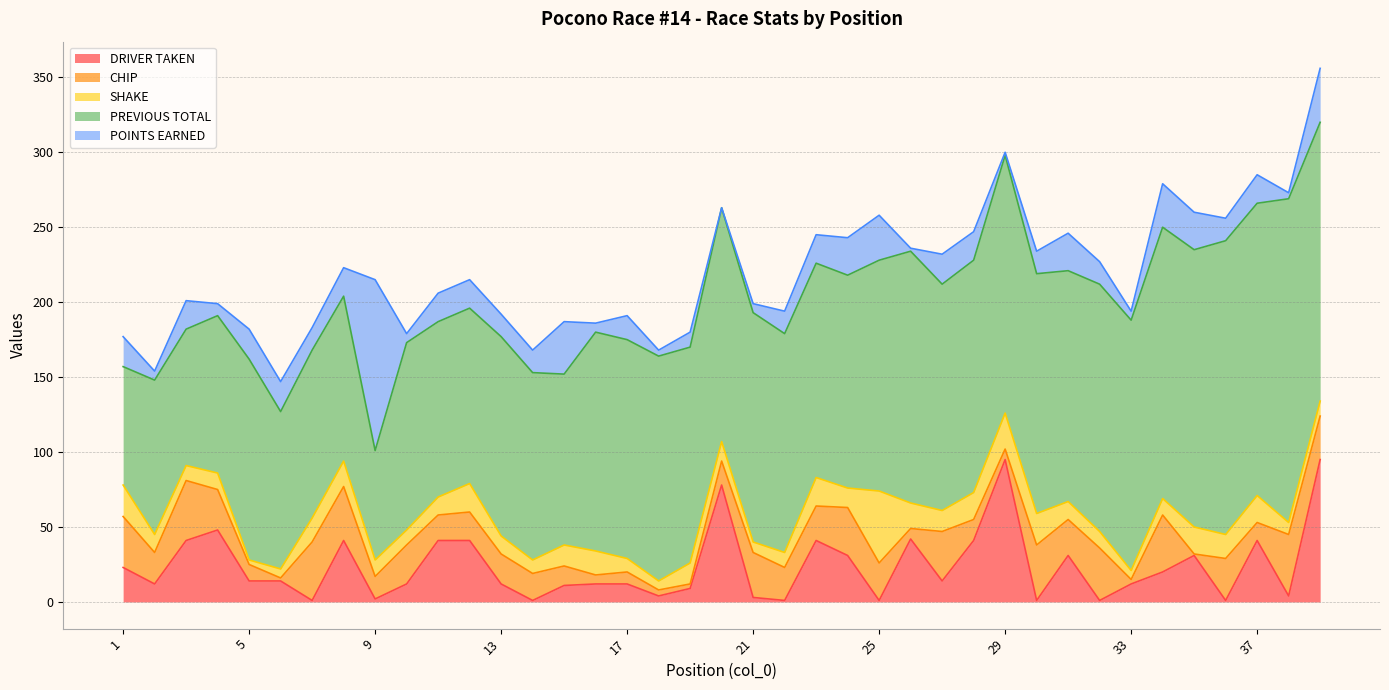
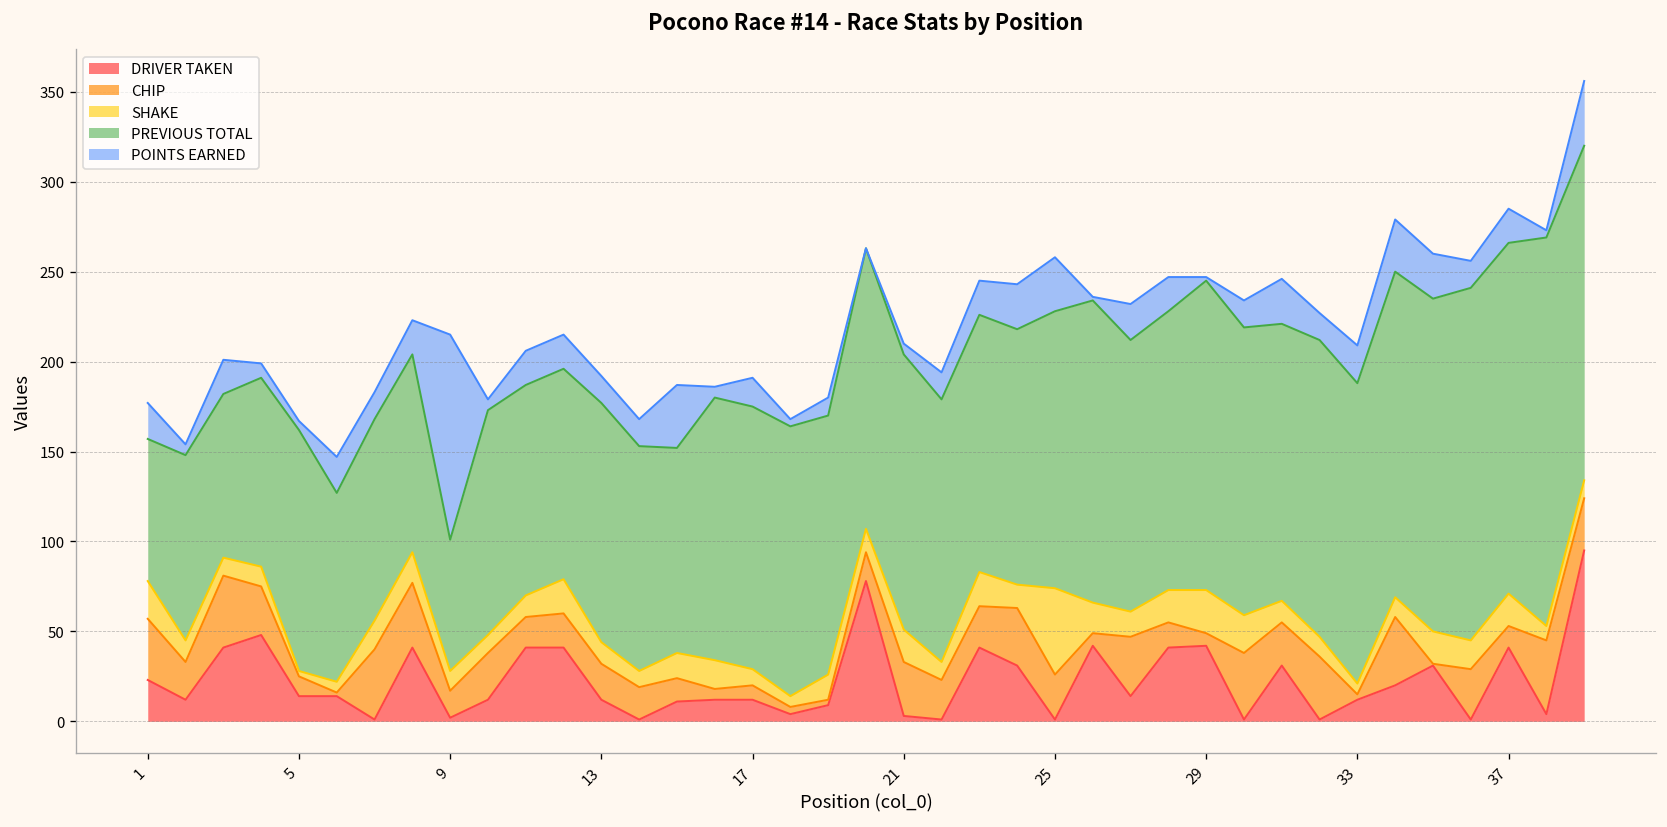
POINTS EARNED, 5: 20 -> 5
SHAKE, 21: 7 -> 18
DRIVER TAKEN, 29: 95 -> 42
POINTS EARNED, 33: 6 -> 21
